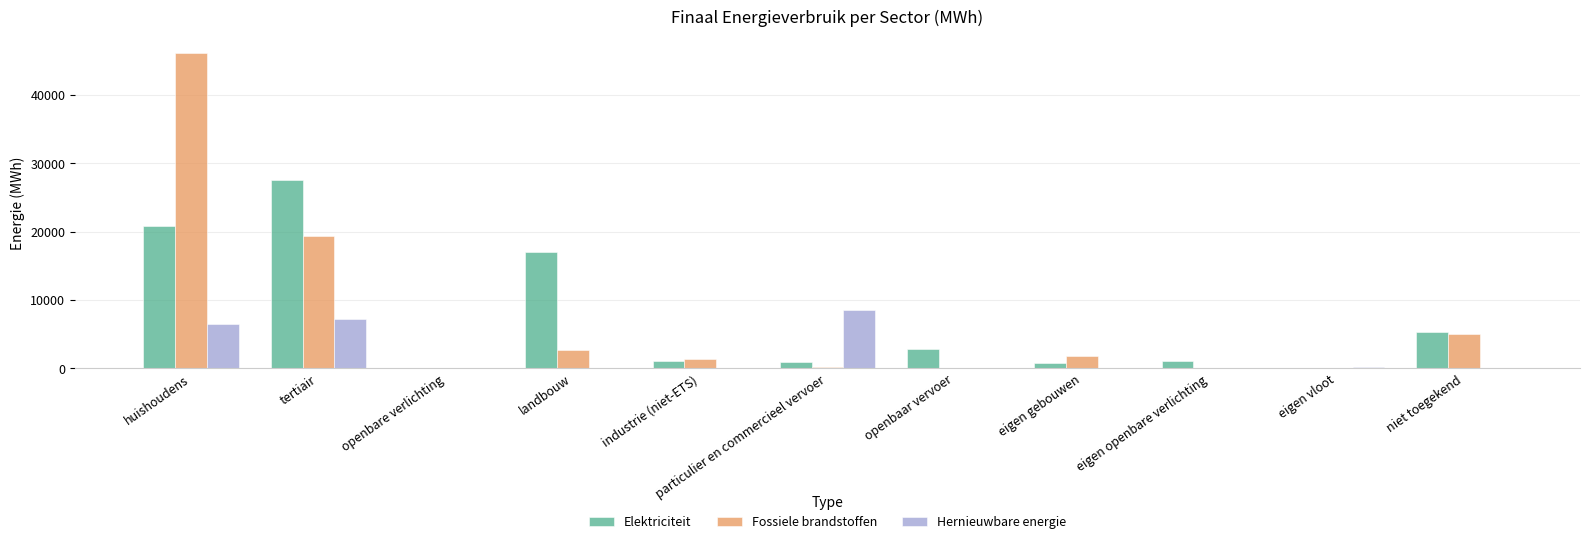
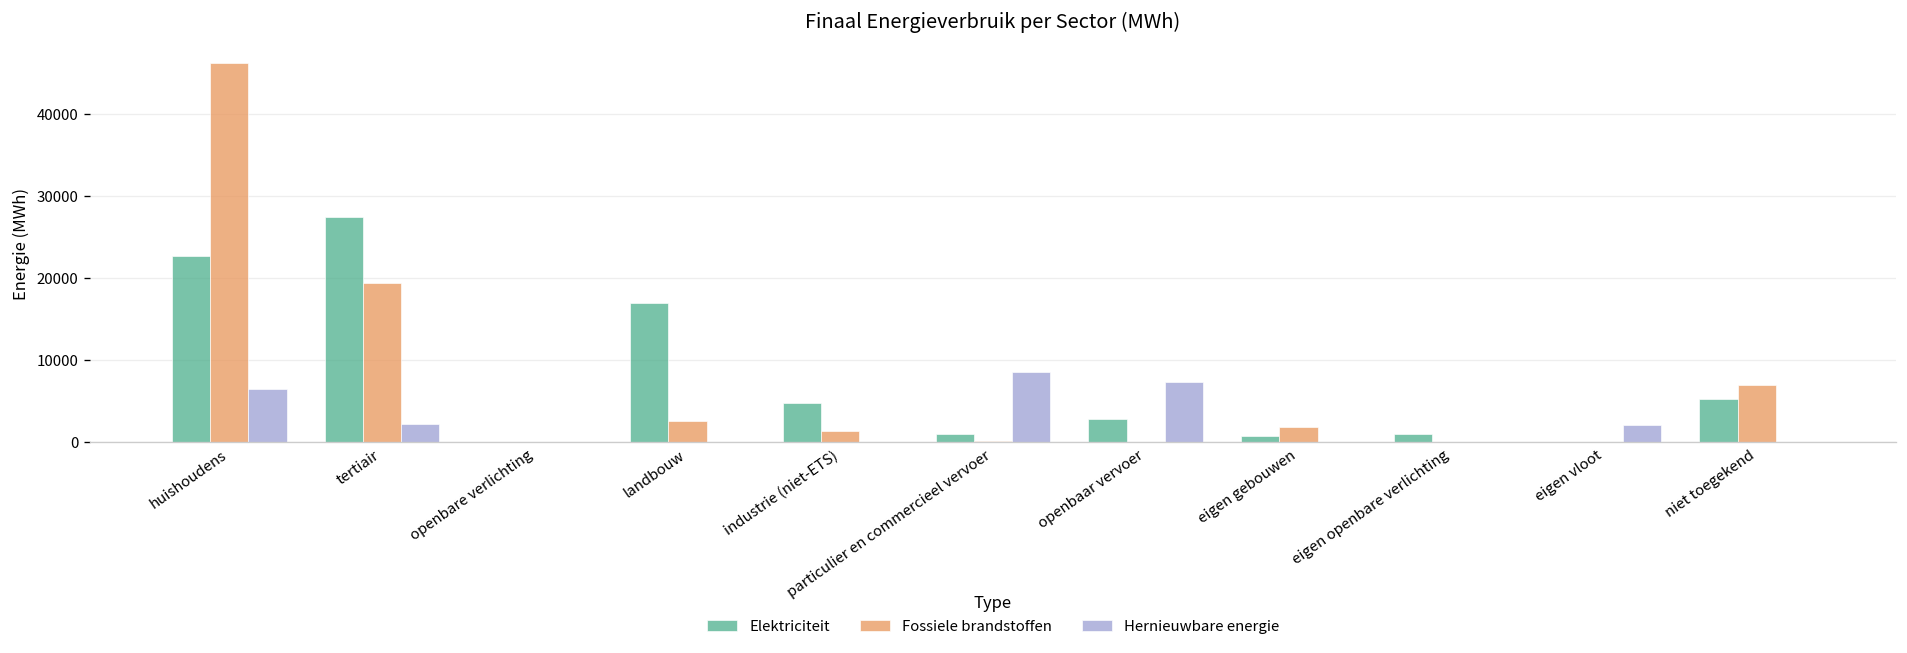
Elektriciteit, huishoudens: 21000 -> 23000
Hernieuwbare energie, tertiair: 7000 -> 2000
Elektriciteit, industrie (niet-ETS): 1000 -> 5000
Hernieuwbare energie, openbaar vervoer: 0 -> 7000
Hernieuwbare energie, eigen vloot: 0 -> 2000
Fossiele brandstoffen, niet toegekend: 5000 -> 7000
